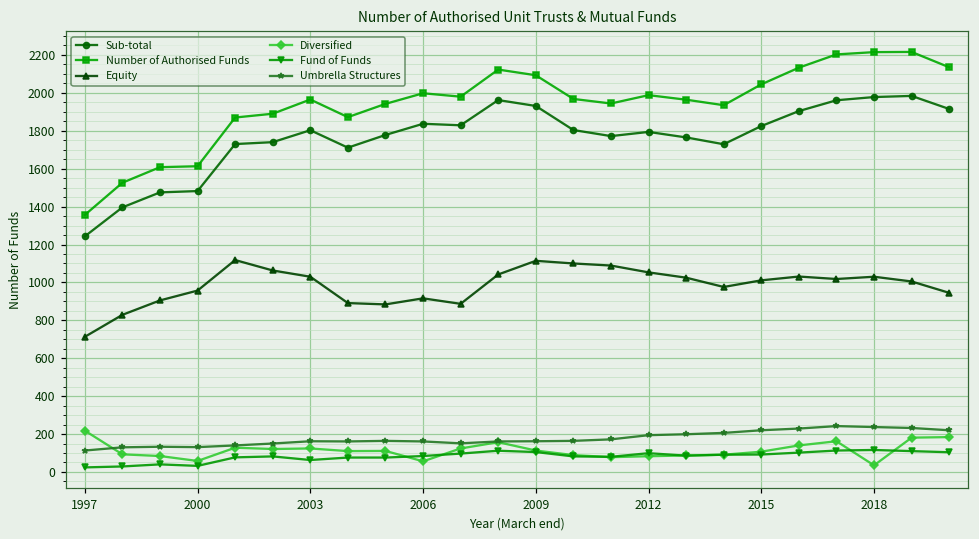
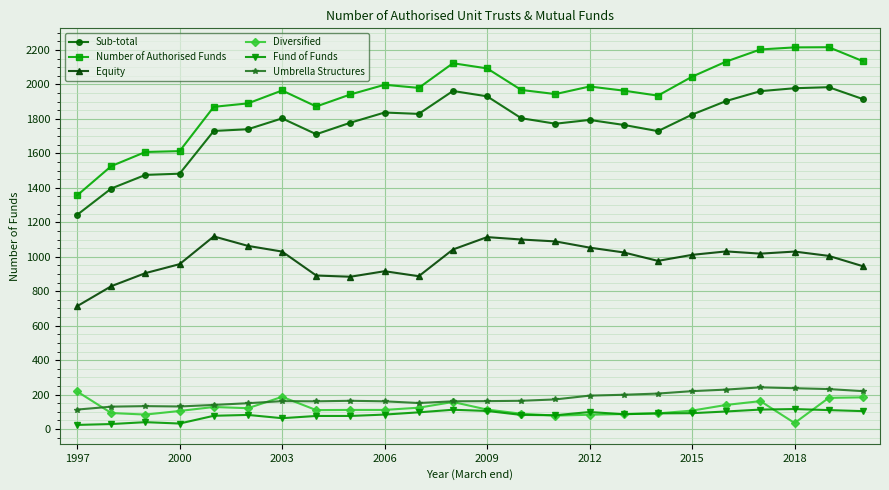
Diversified, 2000: 60 -> 110
Diversified, 2003: 120 -> 190
Diversified, 2006: 60 -> 110
